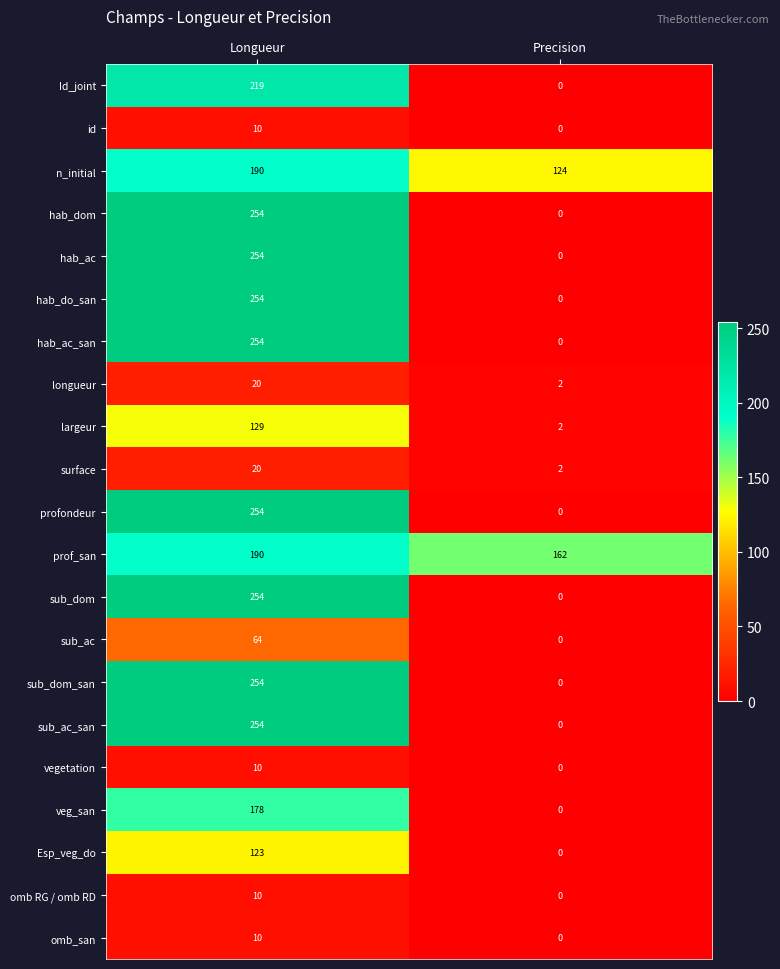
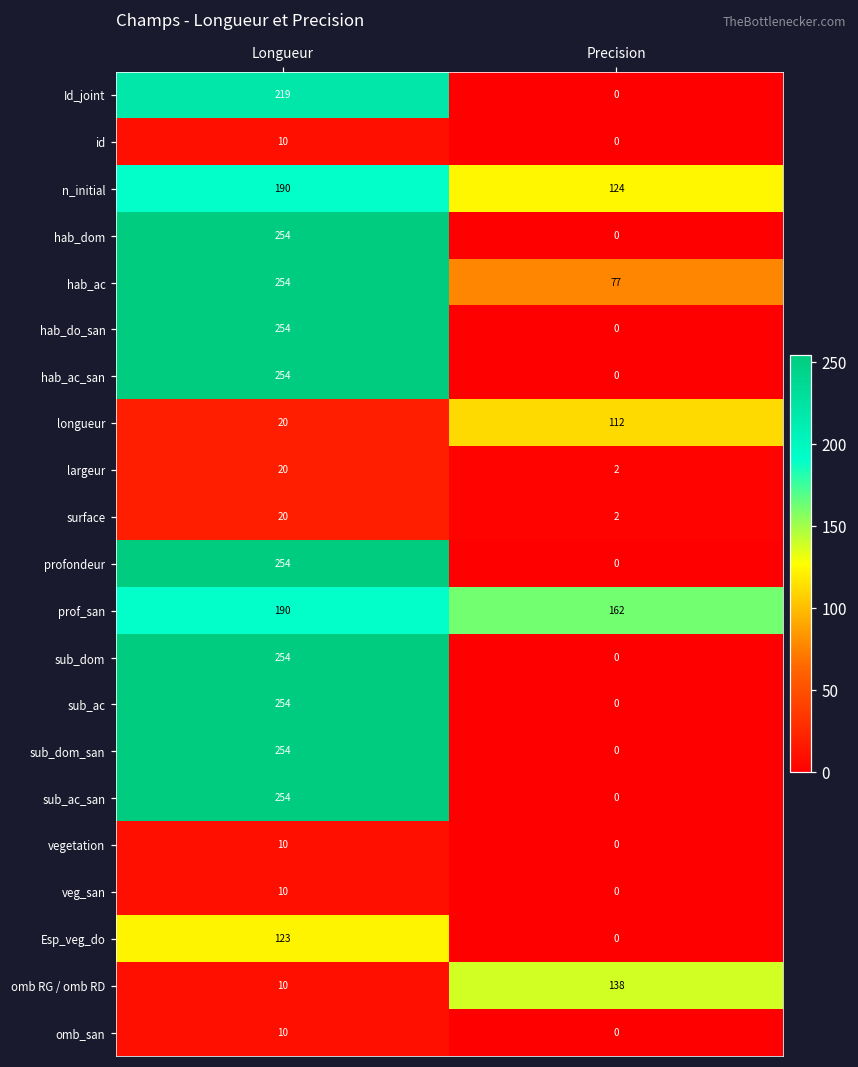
hab_ac, Precision: 0 -> 77
longueur, Precision: 2 -> 112
largeur, Longueur: 129 -> 20
sub_ac, Longueur: 64 -> 254
veg_san, Longueur: 178 -> 10
omb RG / omb RD, Precision: 0 -> 138
